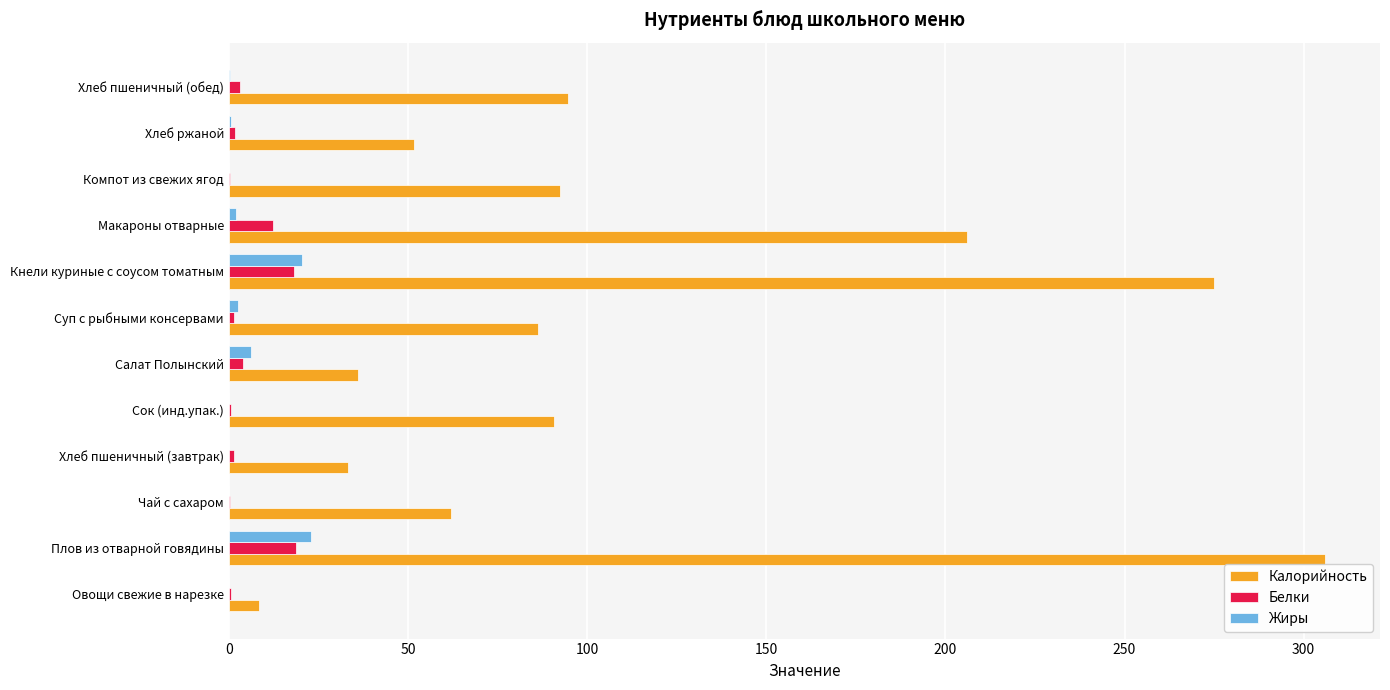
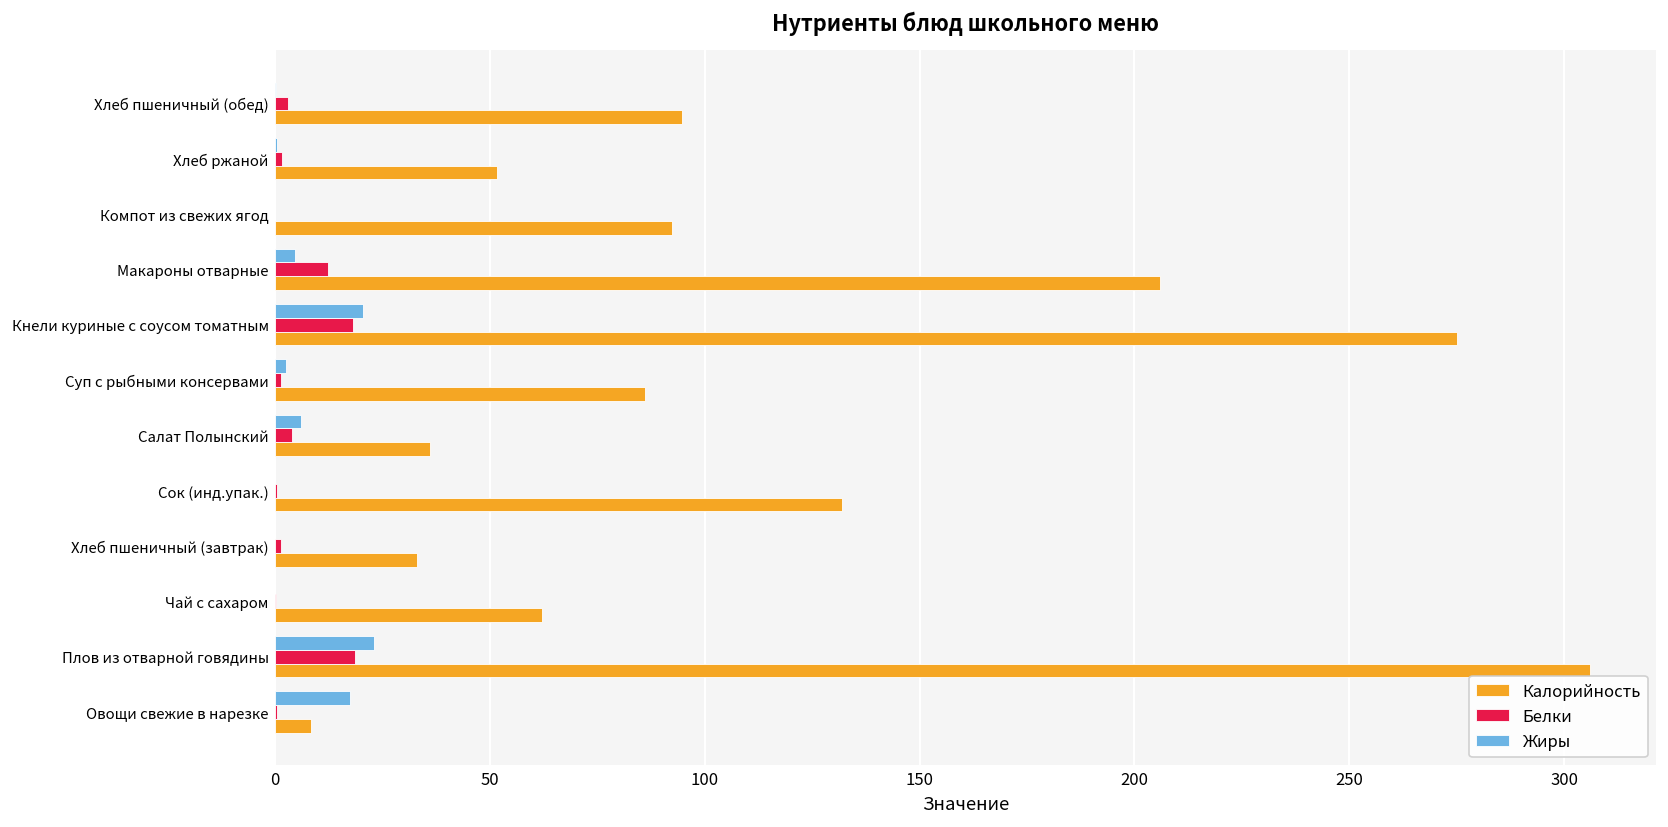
Жиры, Макароны отварные: 2 -> 5
Калорийность, Сок (инд.упак.): 91 -> 132
Жиры, Овощи свежие в нарезке: 0 -> 18
